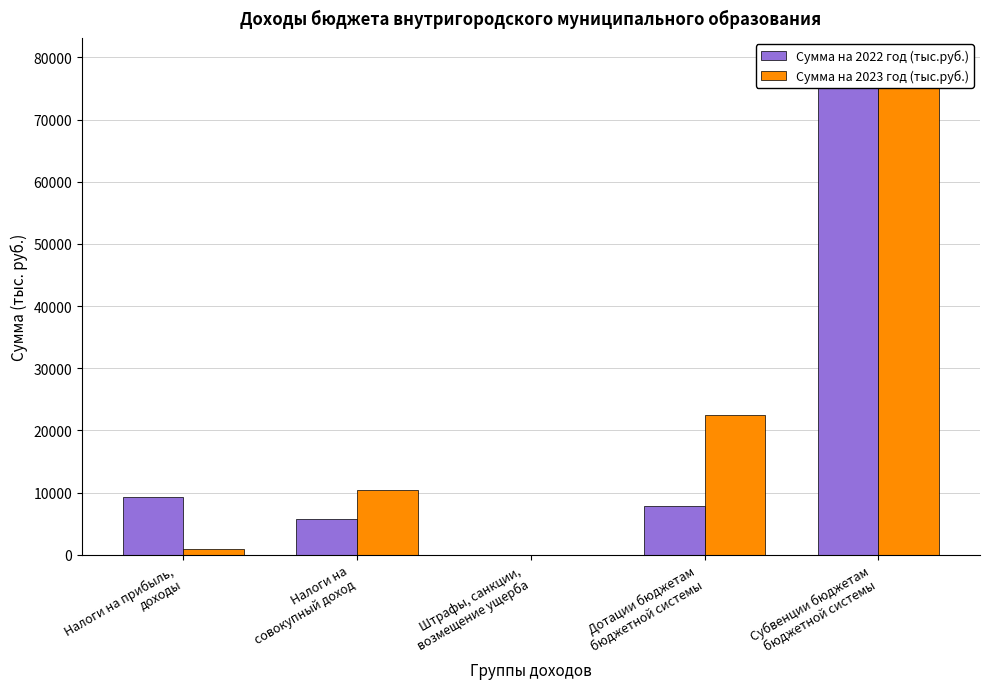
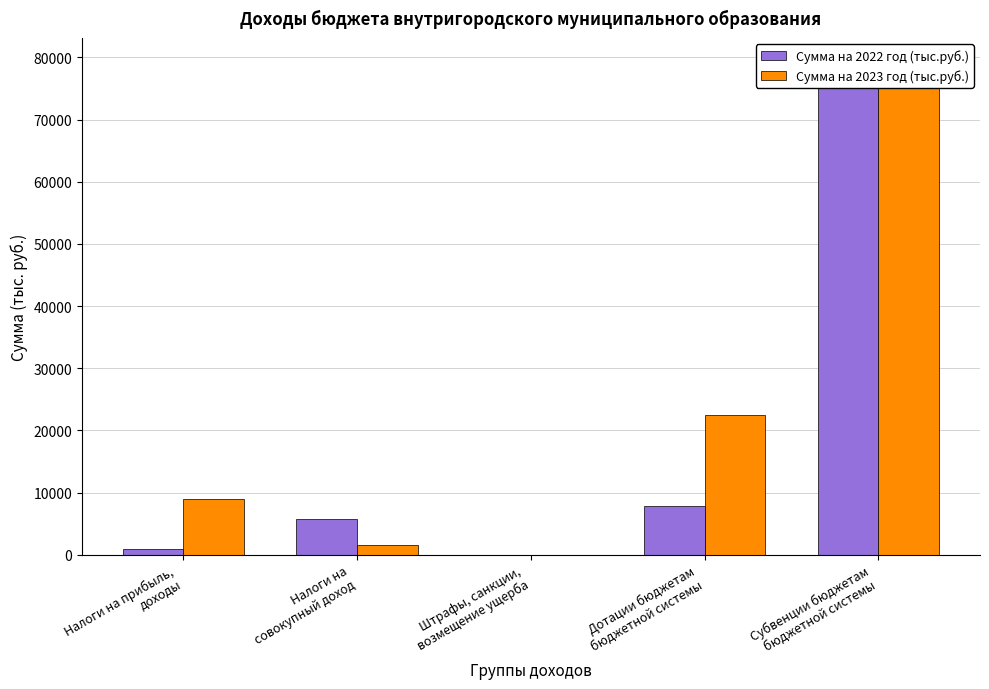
Сумма на 2022 год (тыс.руб.), Налоги на прибыль, доходы: 9000 -> 1000
Сумма на 2023 год (тыс.руб.), Налоги на прибыль, доходы: 1000 -> 9000
Сумма на 2023 год (тыс.руб.), Налоги на совокупный доход: 10000 -> 2000
